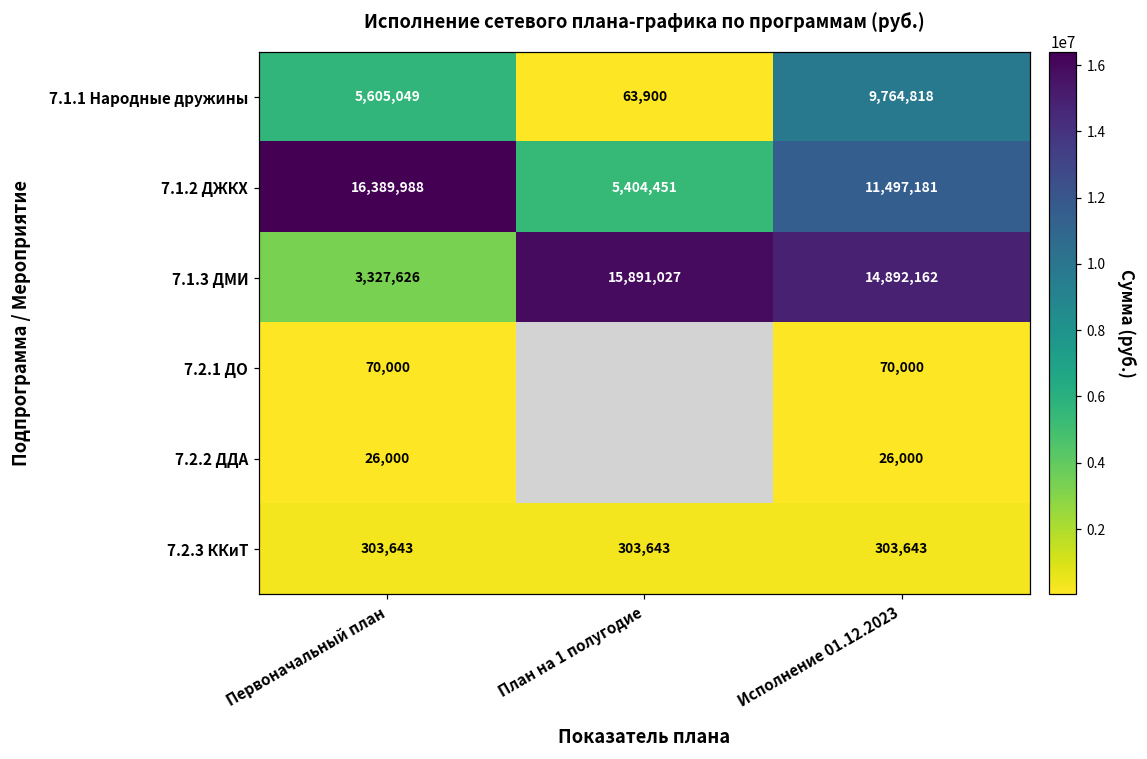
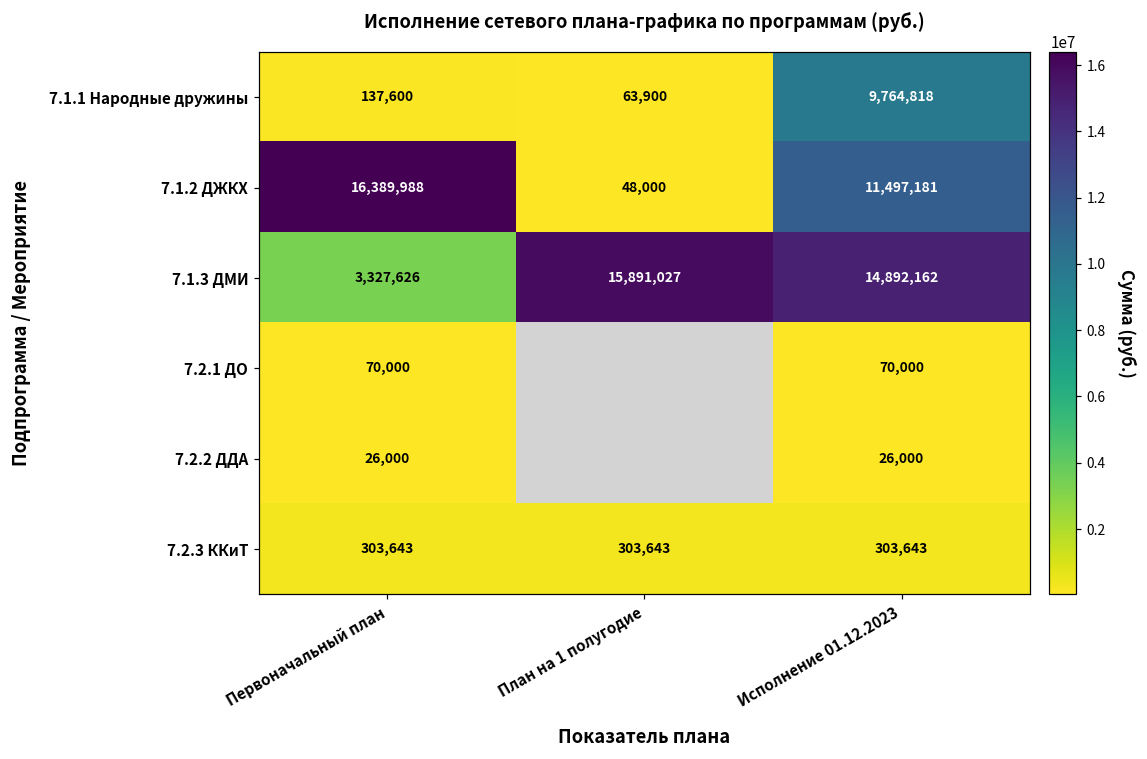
7.1.1 Народные дружины, Первоначальный план: 5,605,049 -> 137,600
7.1.2 ДЖКХ, План на 1 полугодие: 5,404,451 -> 48,000
